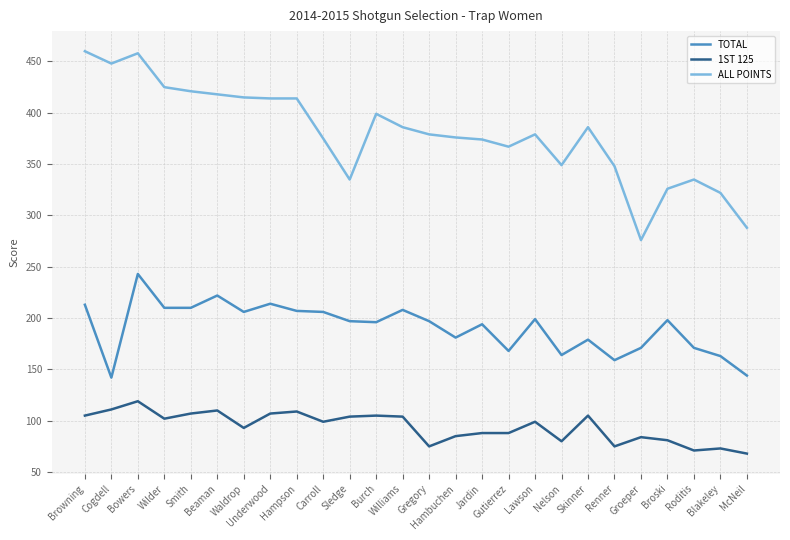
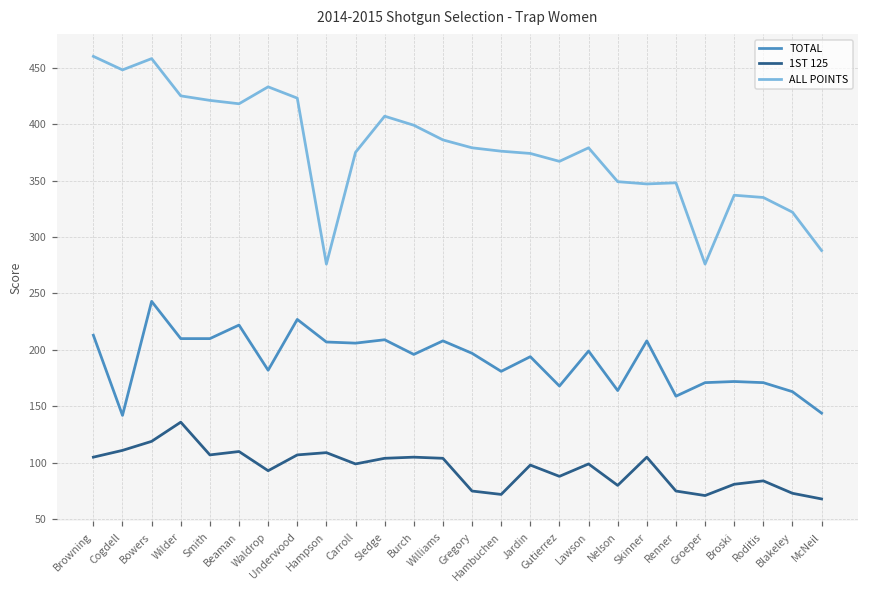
1ST 125, Wilder: 102 -> 136
TOTAL, Waldrop: 206 -> 182
ALL POINTS, Waldrop: 415 -> 433
TOTAL, Underwood: 214 -> 227
ALL POINTS, Underwood: 414 -> 423
ALL POINTS, Hampson: 414 -> 276
TOTAL, Sledge: 197 -> 209
ALL POINTS, Sledge: 335 -> 407
1ST 125, Hambuchen: 85 -> 72
1ST 125, Jardin: 88 -> 98
TOTAL, Skinner: 179 -> 208
ALL POINTS, Skinner: 386 -> 347
1ST 125, Groeper: 84 -> 71
TOTAL, Broski: 198 -> 172
ALL POINTS, Broski: 326 -> 337
1ST 125, Roditis: 71 -> 84
